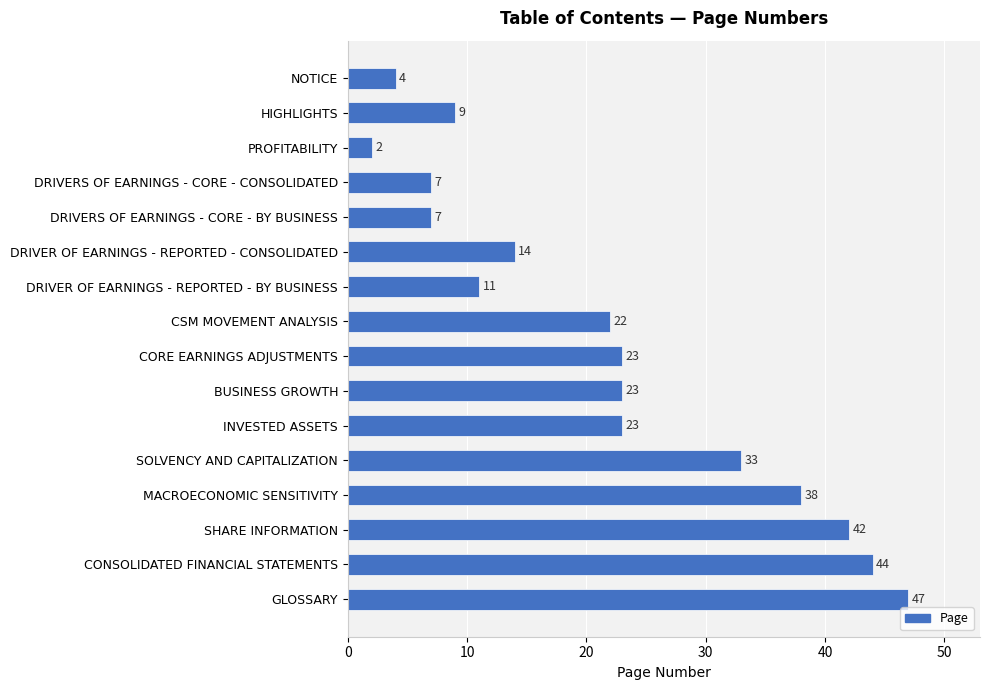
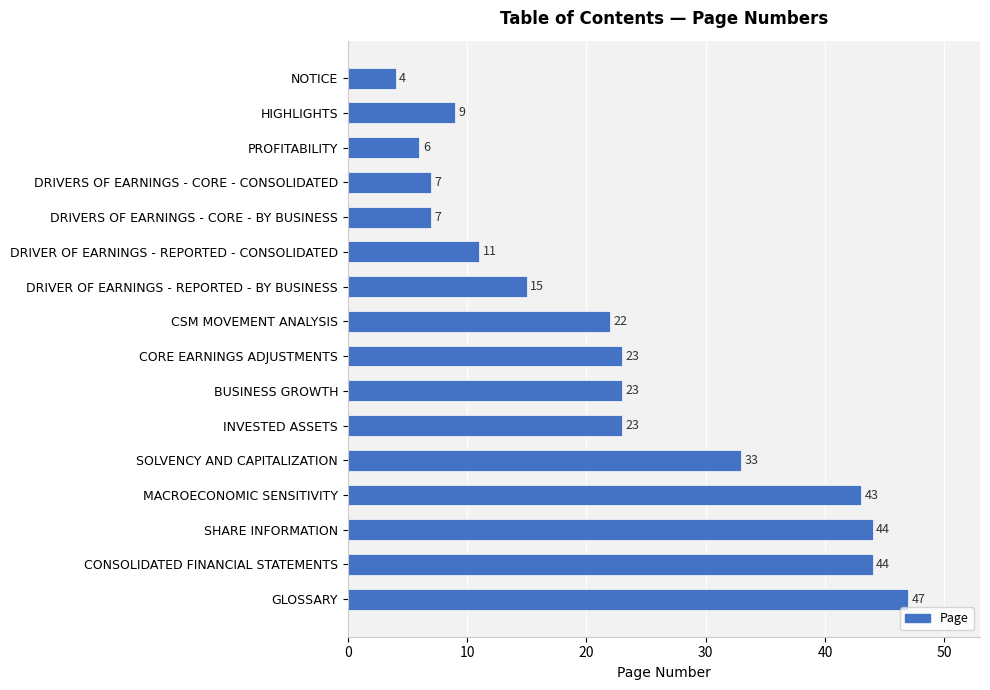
PROFITABILITY: 2 -> 6
DRIVER OF EARNINGS - REPORTED - CONSOLIDATED: 14 -> 11
DRIVER OF EARNINGS - REPORTED - BY BUSINESS: 11 -> 15
MACROECONOMIC SENSITIVITY: 38 -> 43
SHARE INFORMATION: 42 -> 44
